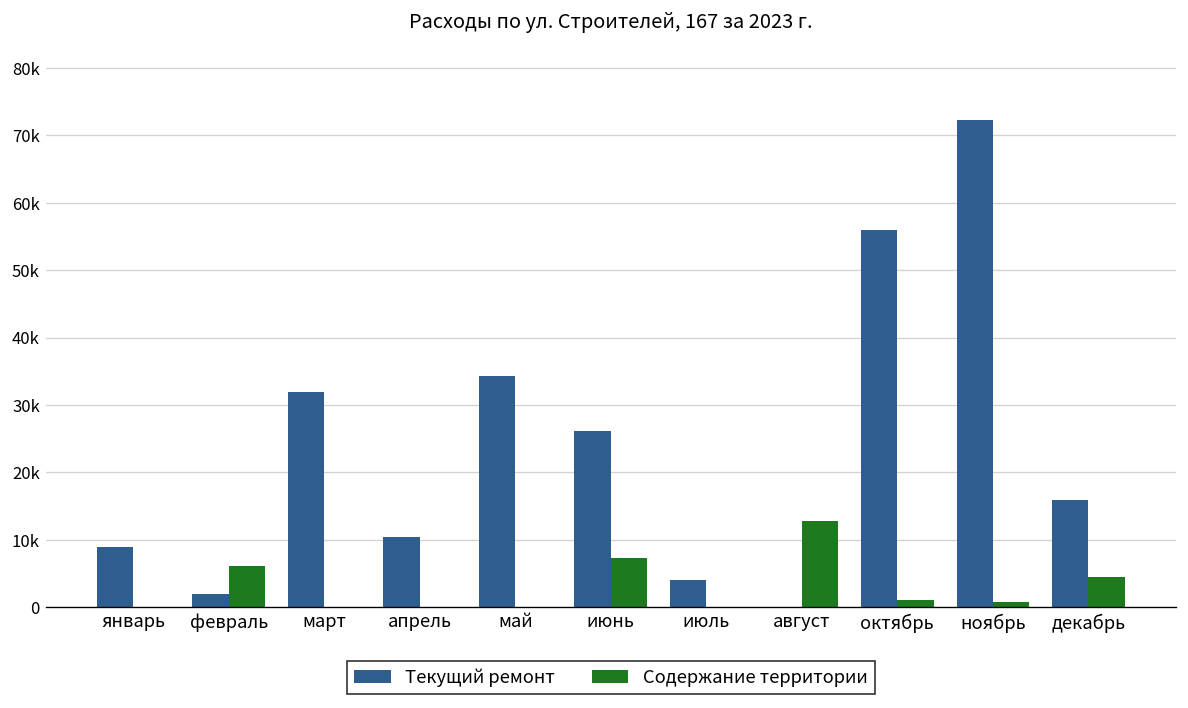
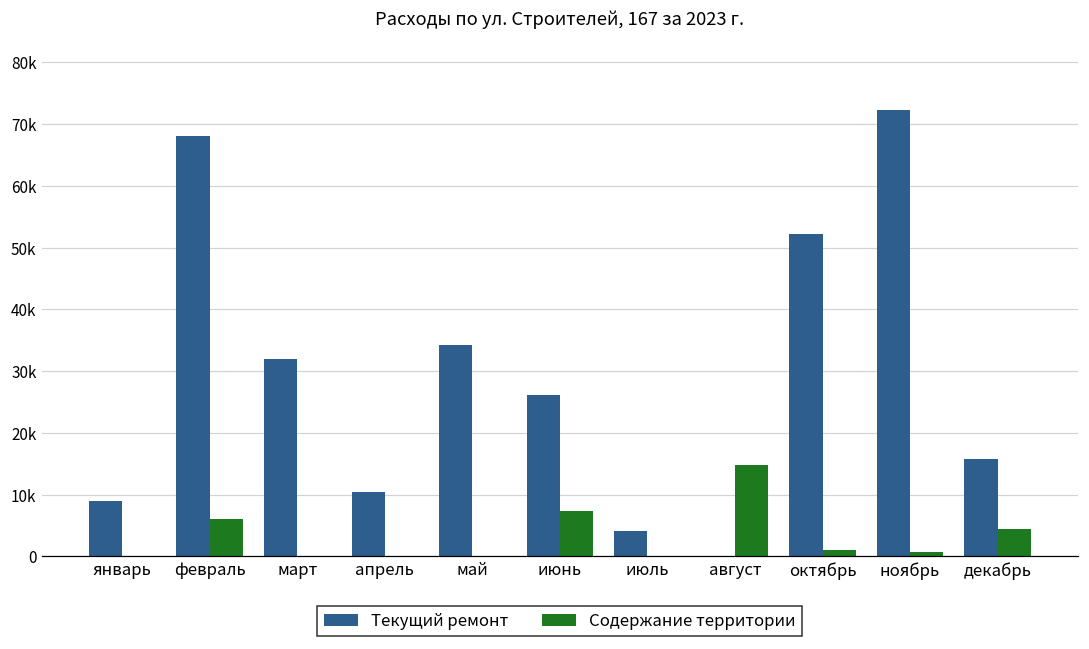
Текущий ремонт, февраль: 2000 -> 68000
Содержание территории, август: 13000 -> 15000
Текущий ремонт, октябрь: 56000 -> 52000
